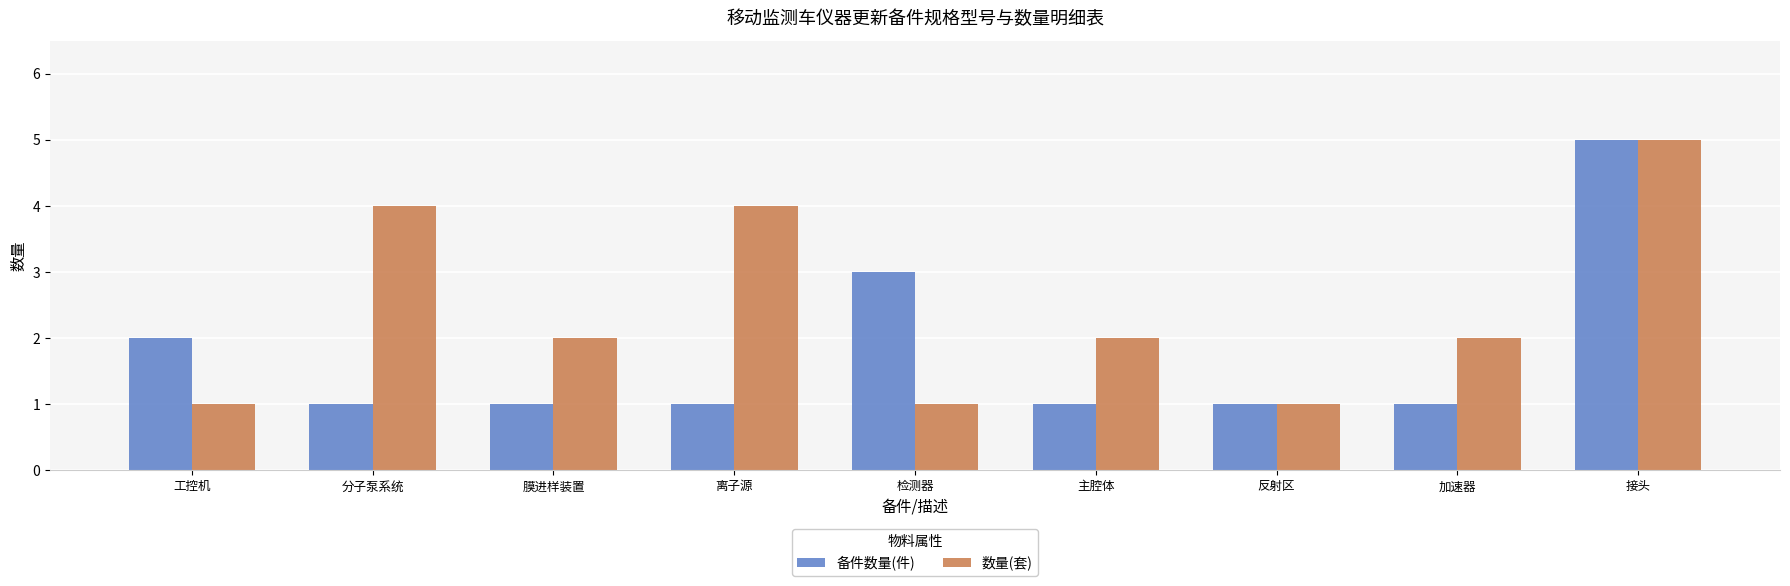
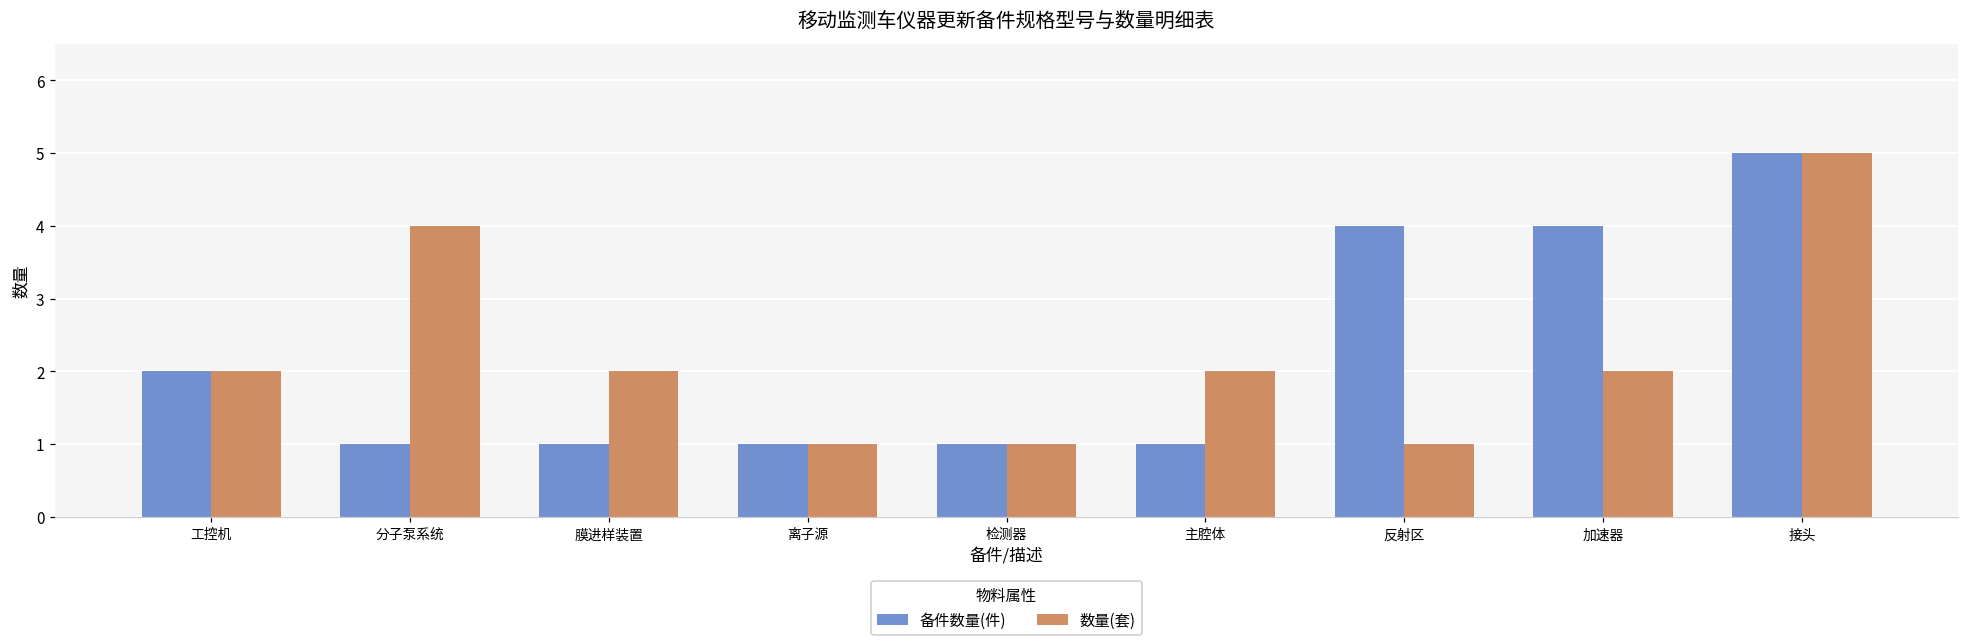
数量(套), 工控机: 1 -> 2
数量(套), 离子源: 4 -> 1
备件数量(件), 检测器: 3 -> 1
备件数量(件), 反射区: 1 -> 4
备件数量(件), 加速器: 1 -> 4
